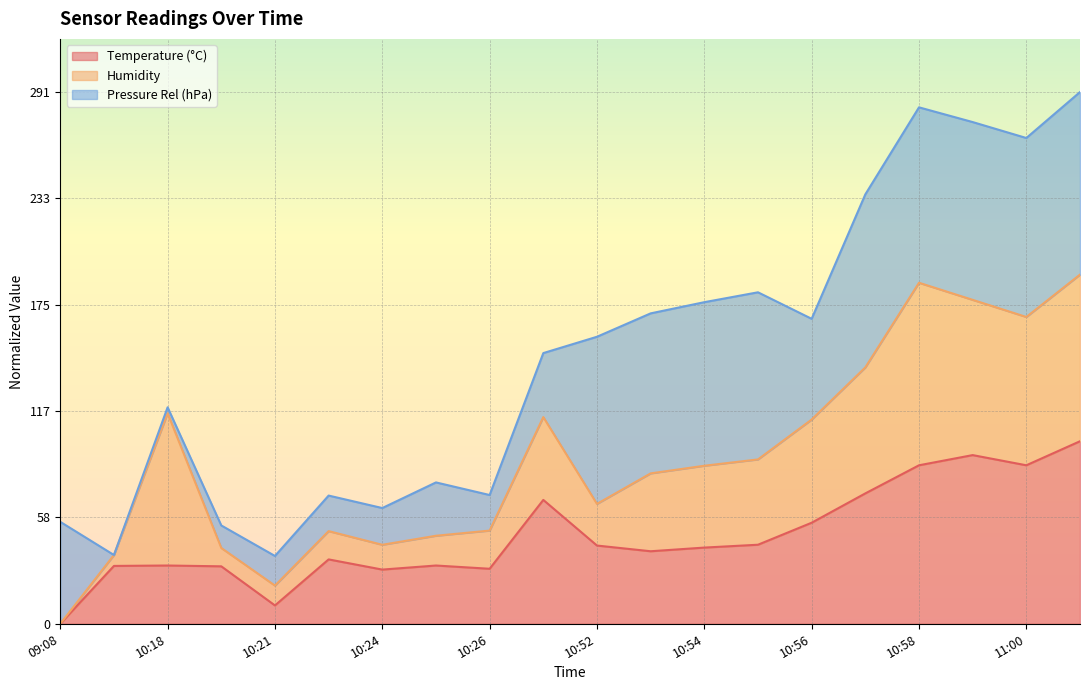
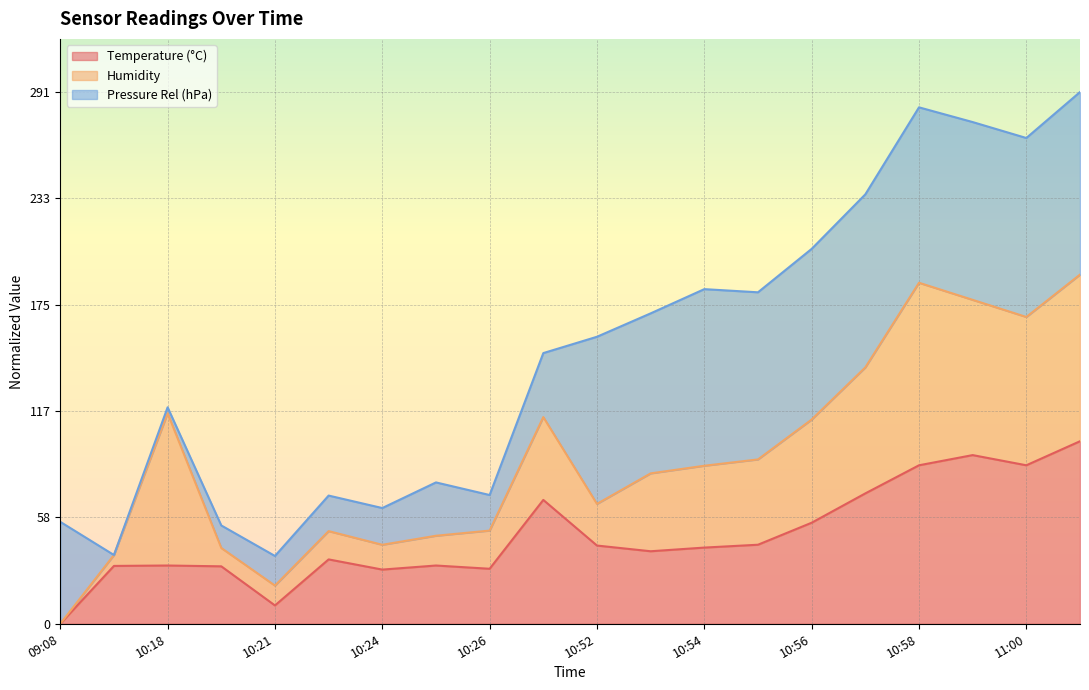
Pressure Rel (hPa), 10:54: 90 -> 97
Pressure Rel (hPa), 10:56: 55 -> 94
